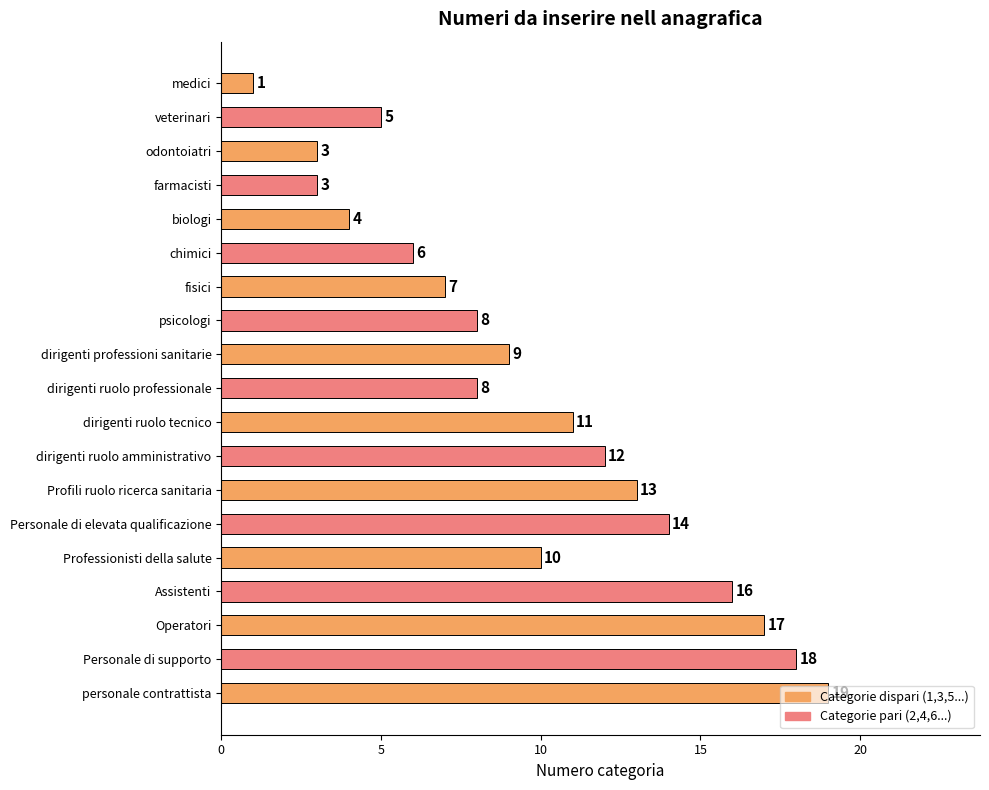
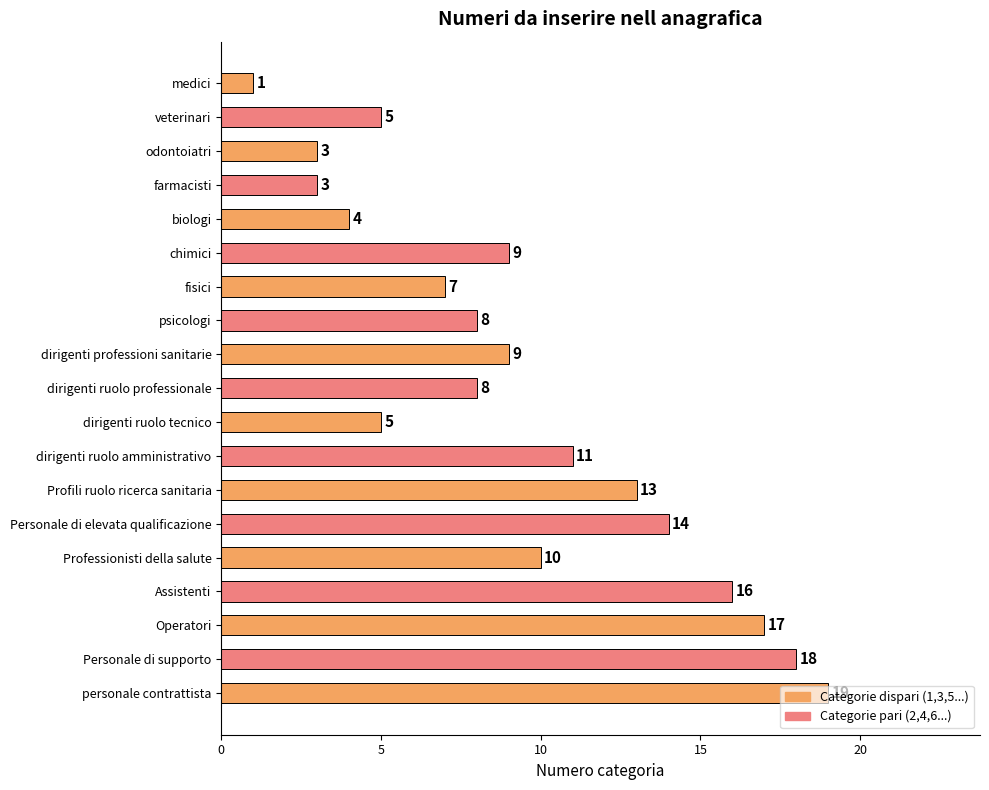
chimici: 6 -> 9
dirigenti ruolo tecnico: 11 -> 5
dirigenti ruolo amministrativo: 12 -> 11
